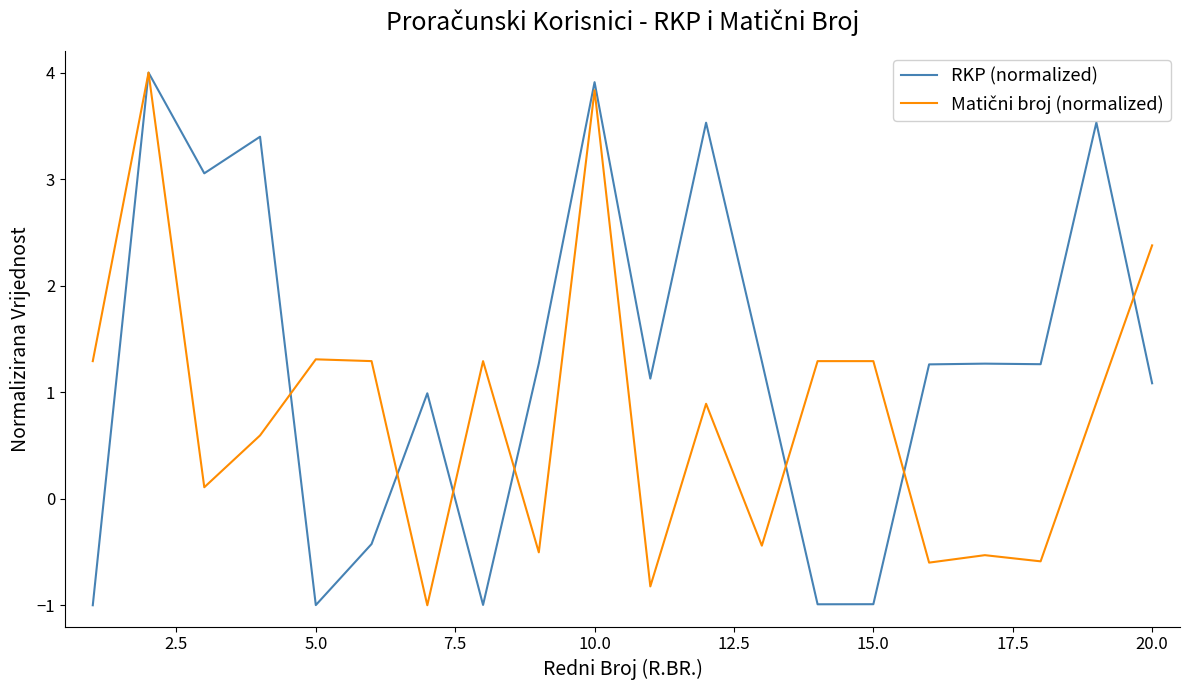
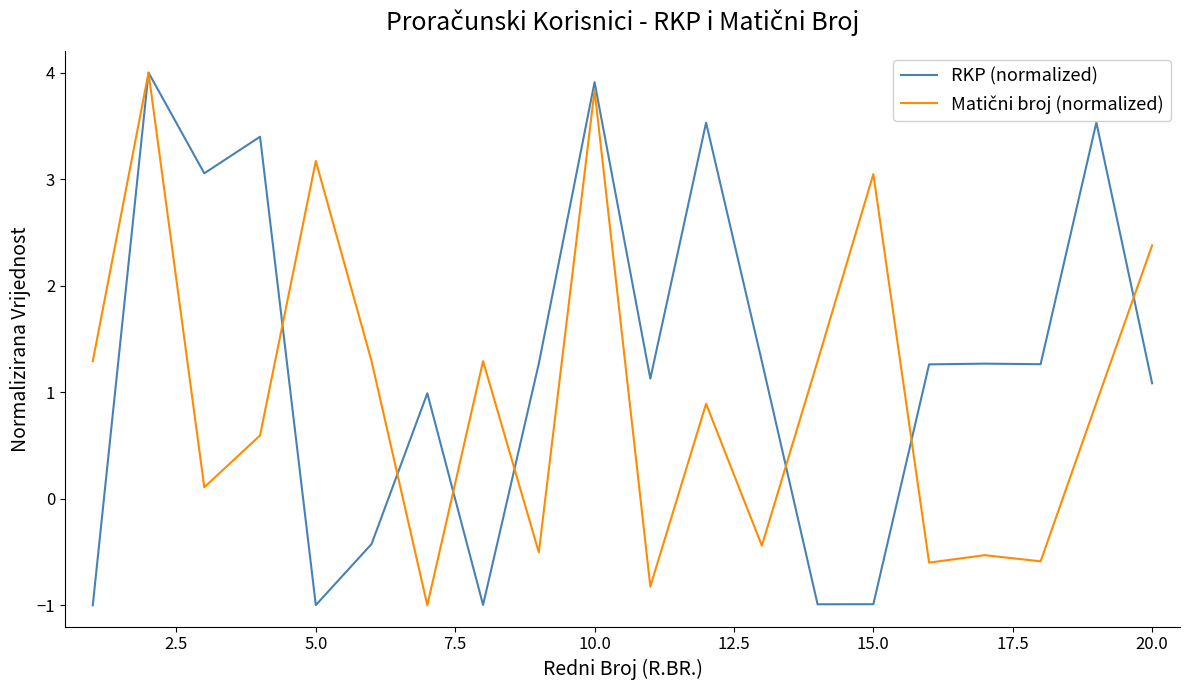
Matični broj (normalized), 5.0: 1.31 -> 3.17
Matični broj (normalized), 15.0: 1.29 -> 3.05
